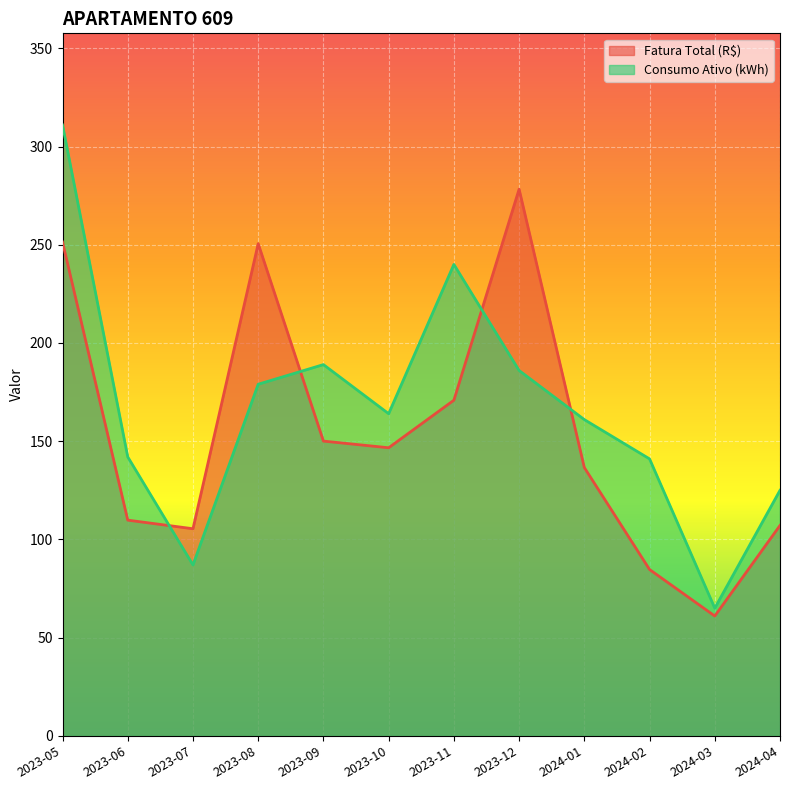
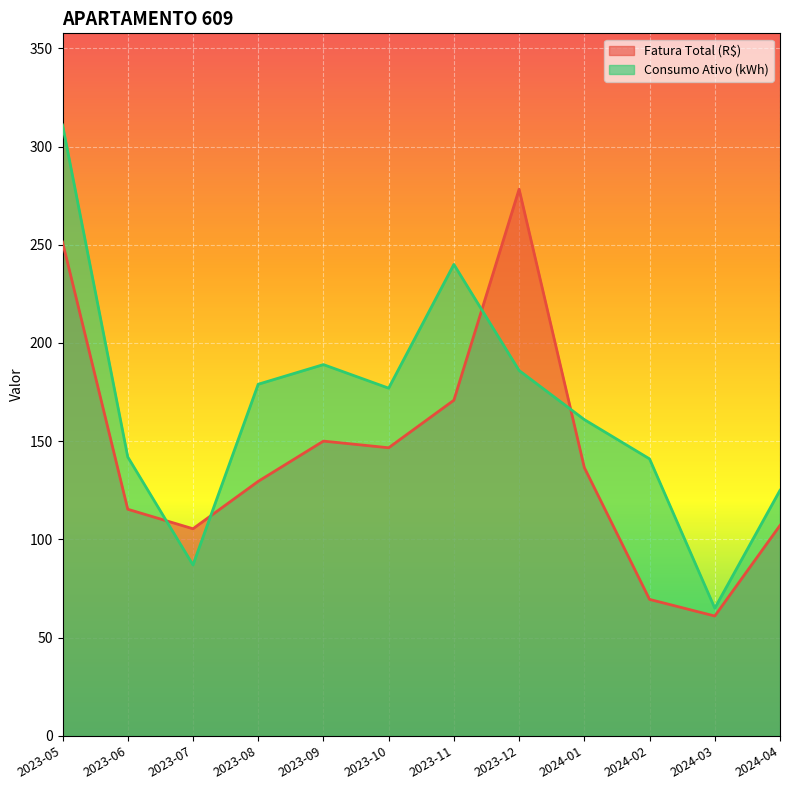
Fatura Total (R$), 2023-06: 110 -> 115
Fatura Total (R$), 2023-08: 251 -> 130
Consumo Ativo (kWh), 2023-10: 164 -> 177
Fatura Total (R$), 2024-02: 85 -> 69
